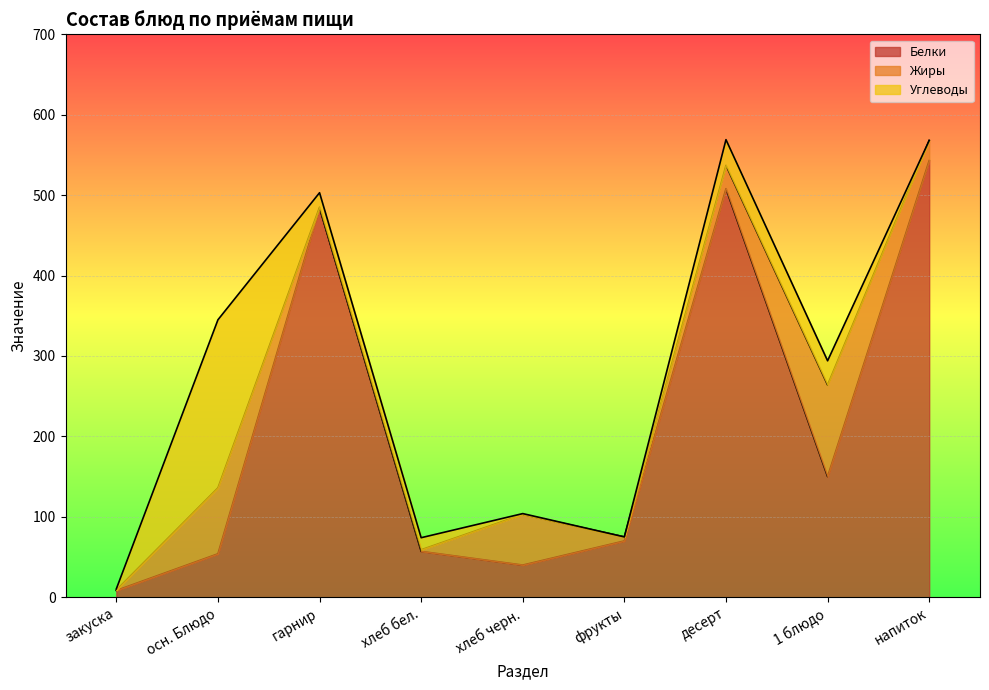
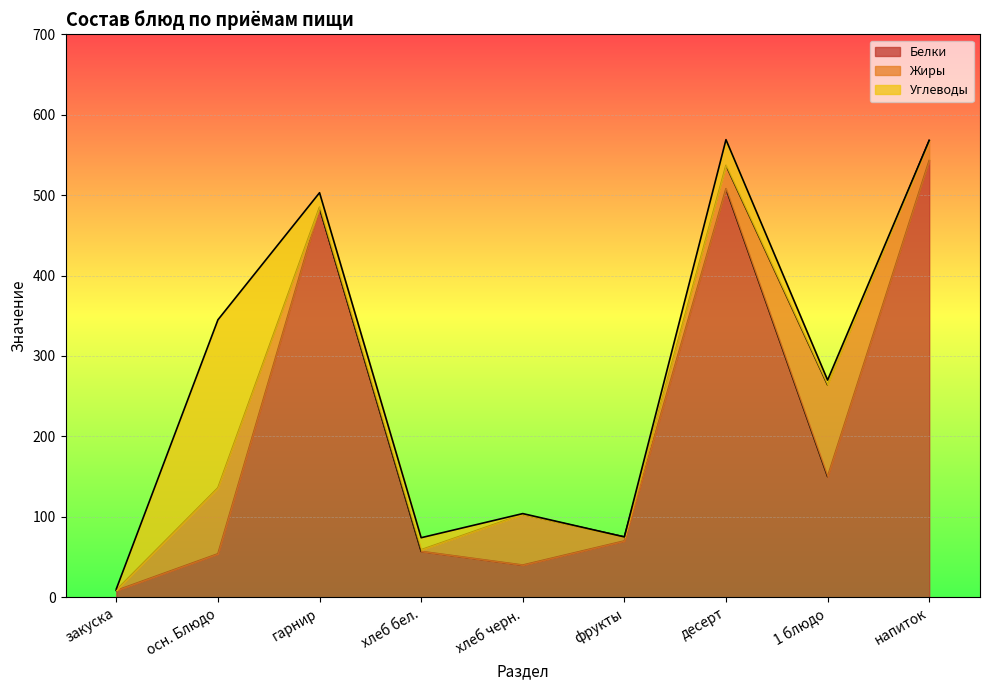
Углеводы, 1 блюдо: 30 -> 10
